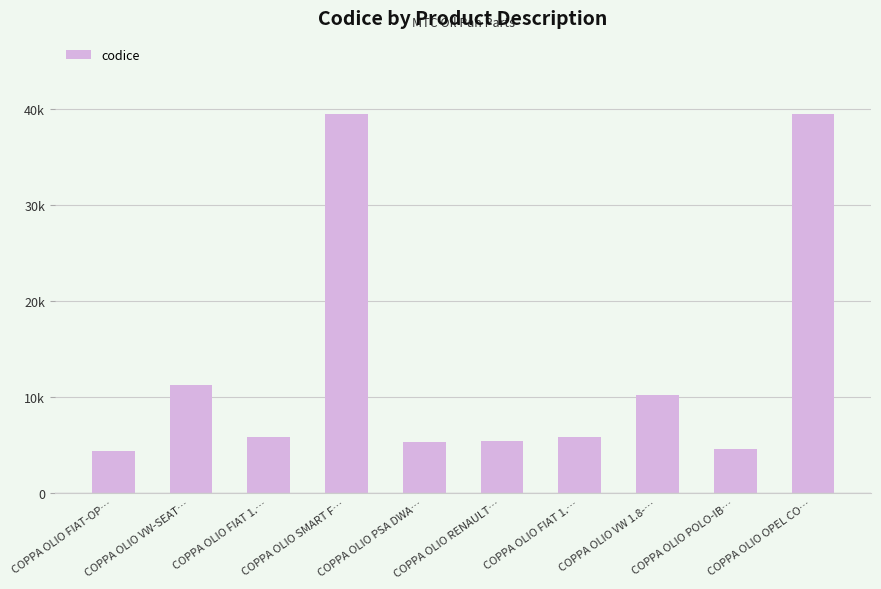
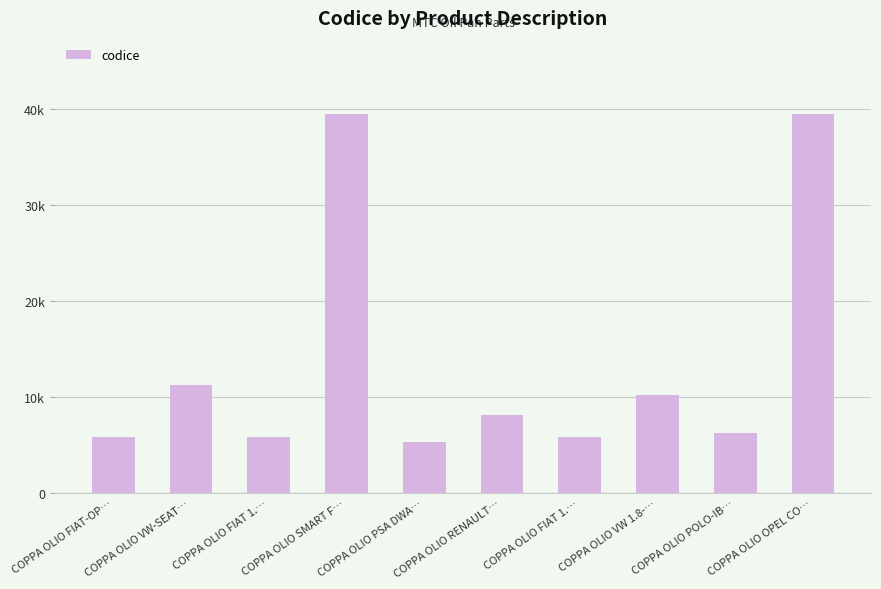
COPPA OLIO FIAT-OP…: 4000 -> 6000
COPPA OLIO RENAULT…: 5000 -> 8000
COPPA OLIO POLO-IB…: 5000 -> 6000
